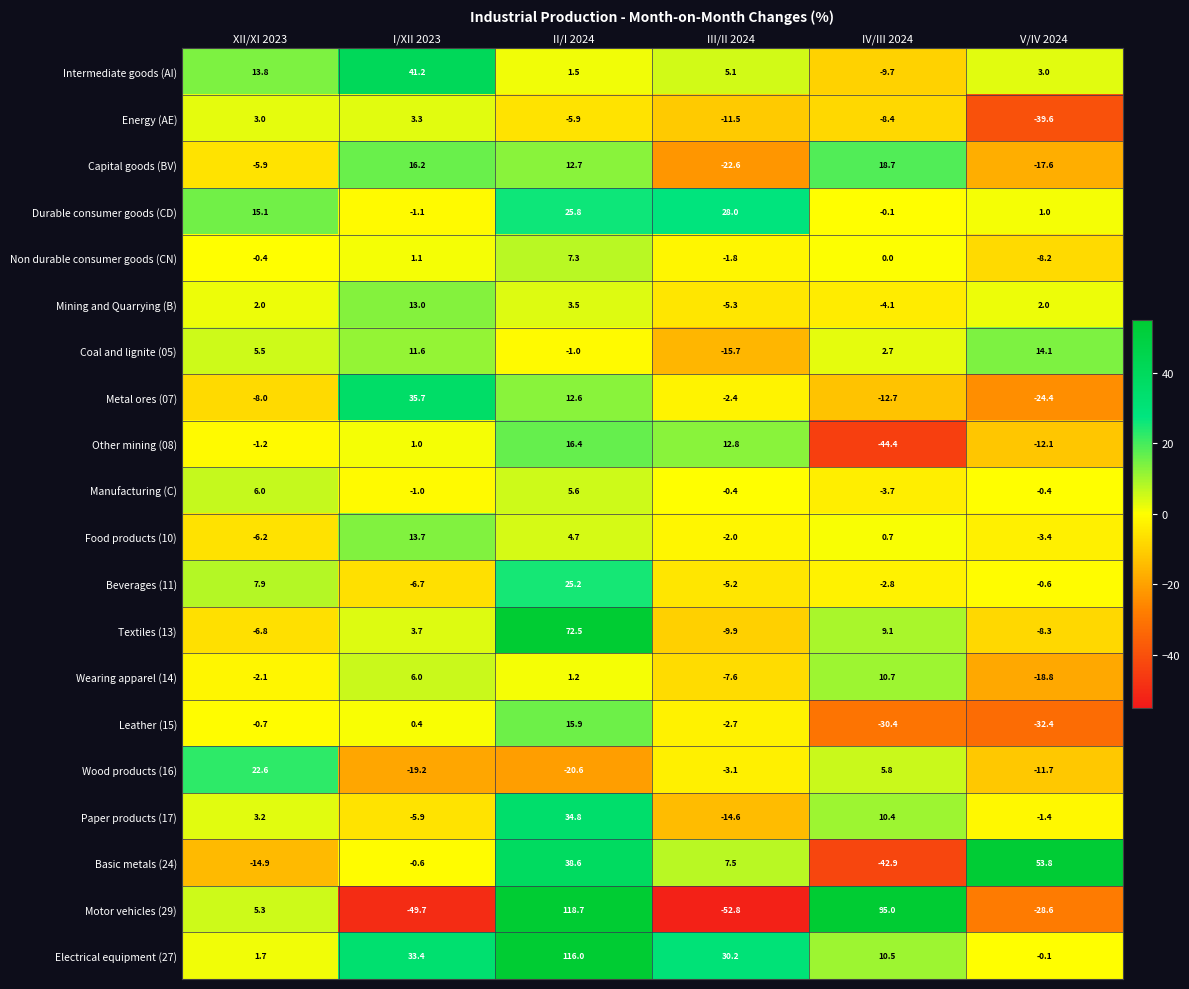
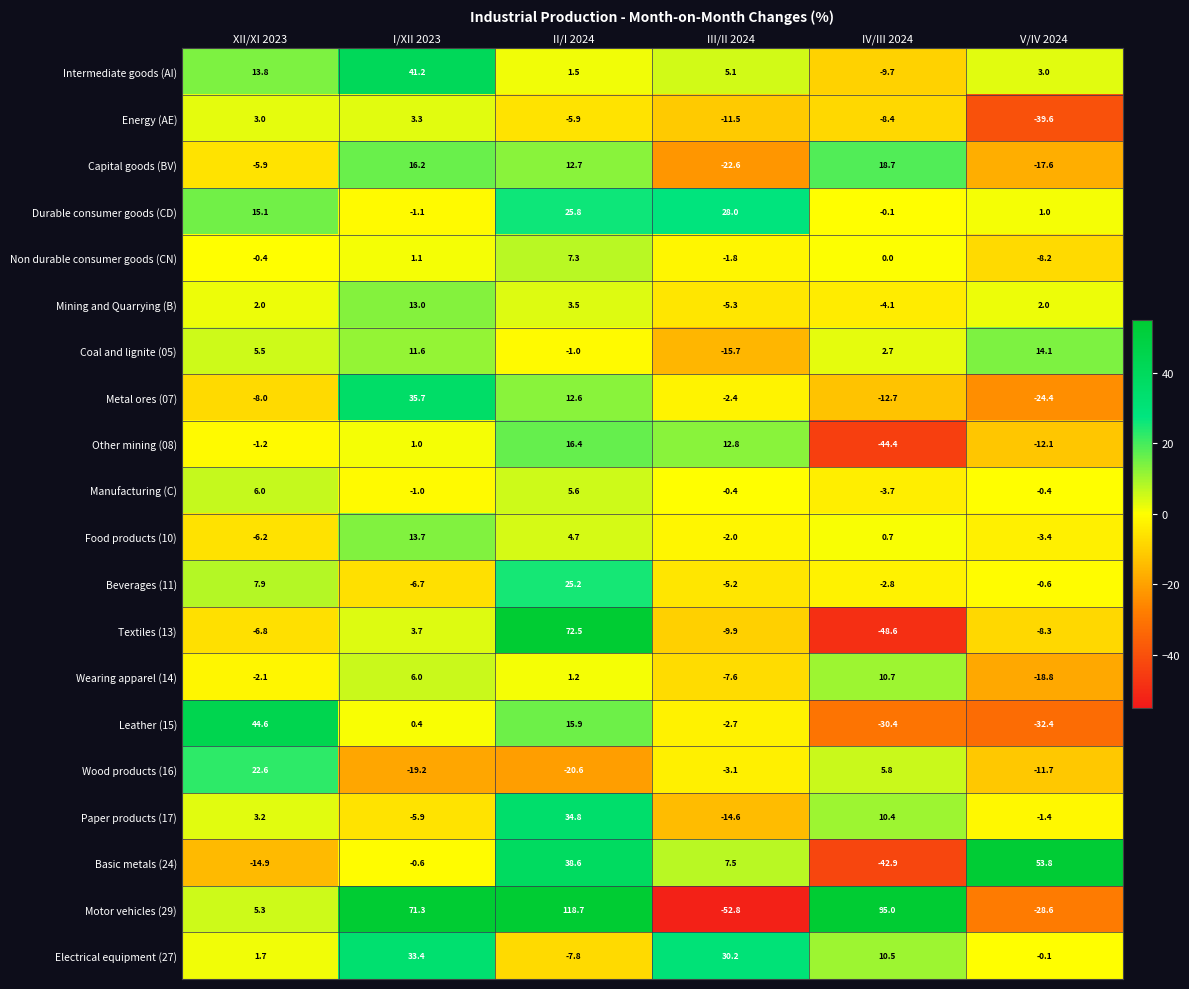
Textiles (13), IV/III 2024: 9.1 -> -48.6
Leather (15), XII/XI 2023: -0.7 -> 44.6
Motor vehicles (29), I/XII 2023: -49.7 -> 71.3
Electrical equipment (27), II/I 2024: 116.0 -> -7.8
